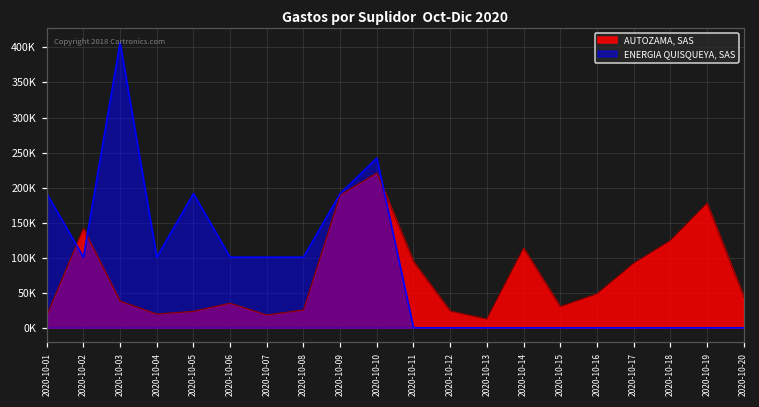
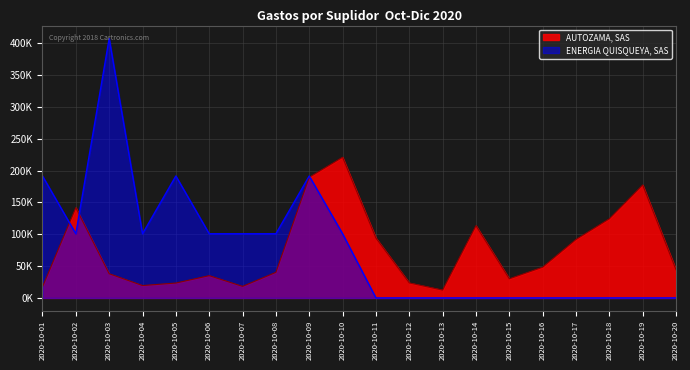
AUTOZAMA, SAS, 2020-10-08: 30000 -> 40000
ENERGIA QUISQUEYA, SAS, 2020-10-10: 240000 -> 100000
